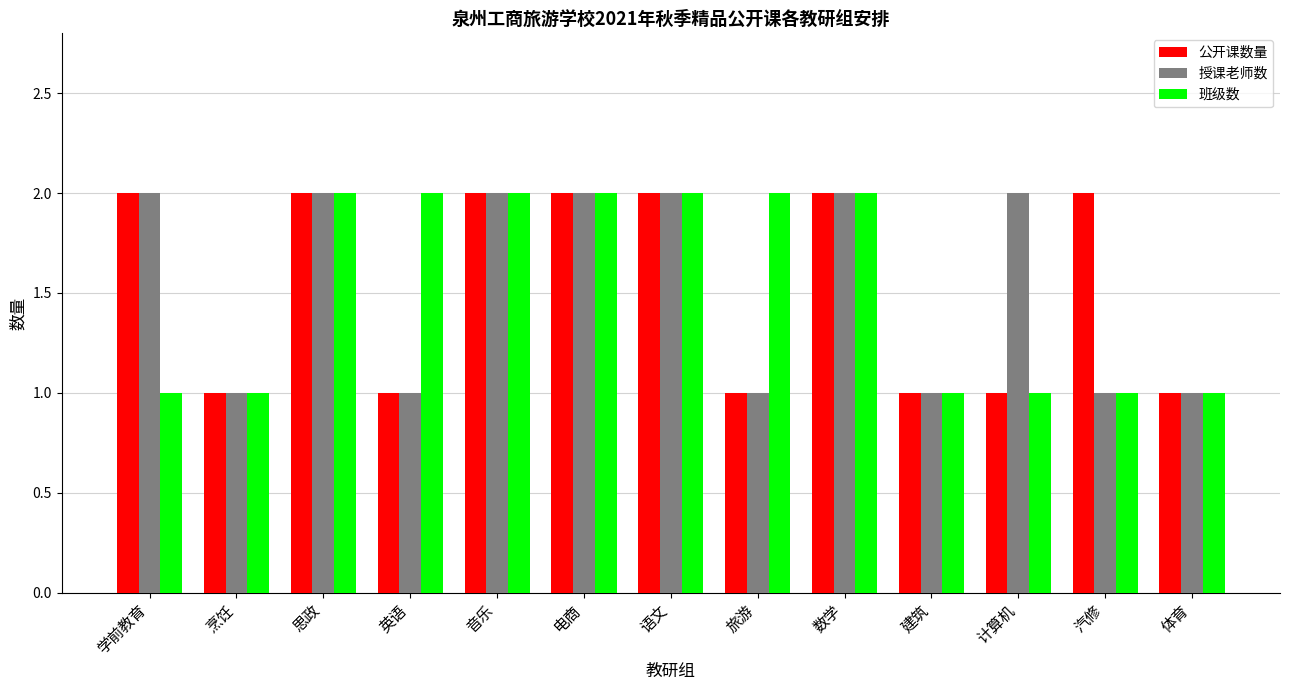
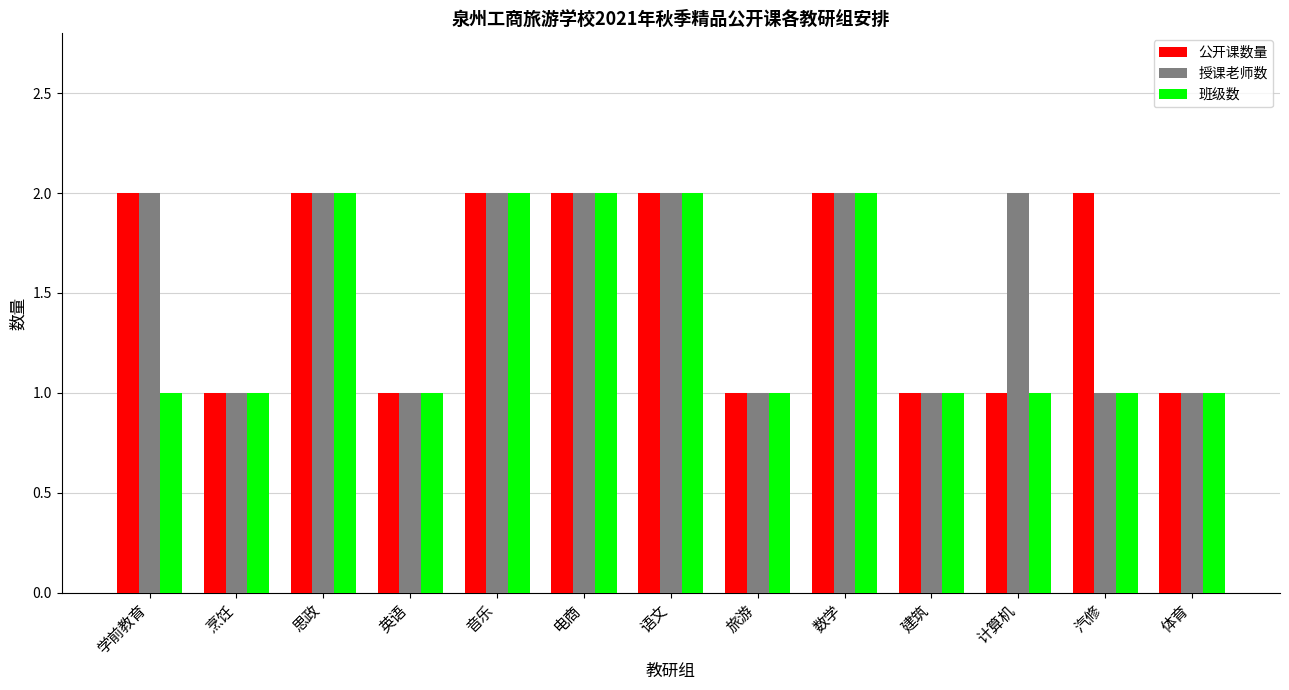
班级数, 英语: 2 -> 1
班级数, 旅游: 2 -> 1
